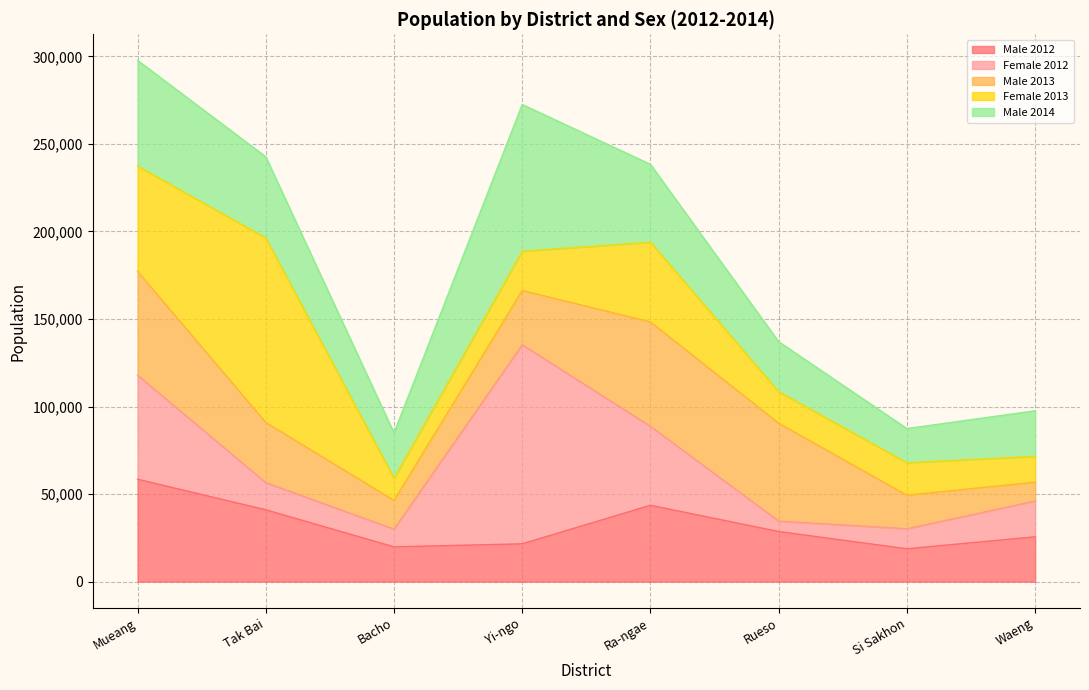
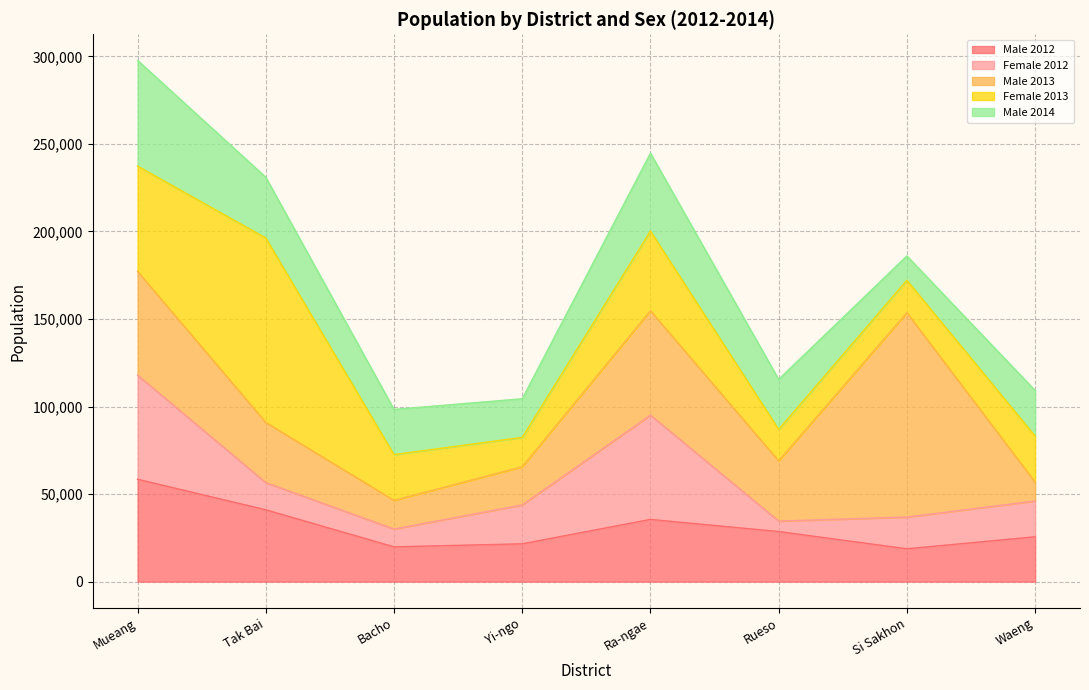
Male 2014, Tak Bai: 46,000 -> 35,000
Female 2013, Bacho: 13,000 -> 26,000
Female 2012, Yi-ngo: 114,000 -> 22,000
Male 2013, Yi-ngo: 31,000 -> 22,000
Female 2013, Yi-ngo: 22,000 -> 17,000
Male 2014, Yi-ngo: 84,000 -> 22,000
Male 2012, Ra-ngae: 44,000 -> 36,000
Female 2012, Ra-ngae: 45,000 -> 60,000
Male 2013, Rueso: 56,000 -> 34,000
Female 2012, Si Sakhon: 11,000 -> 18,000
Male 2013, Si Sakhon: 19,000 -> 117,000
Male 2014, Si Sakhon: 20,000 -> 14,000
Female 2013, Waeng: 15,000 -> 26,000
